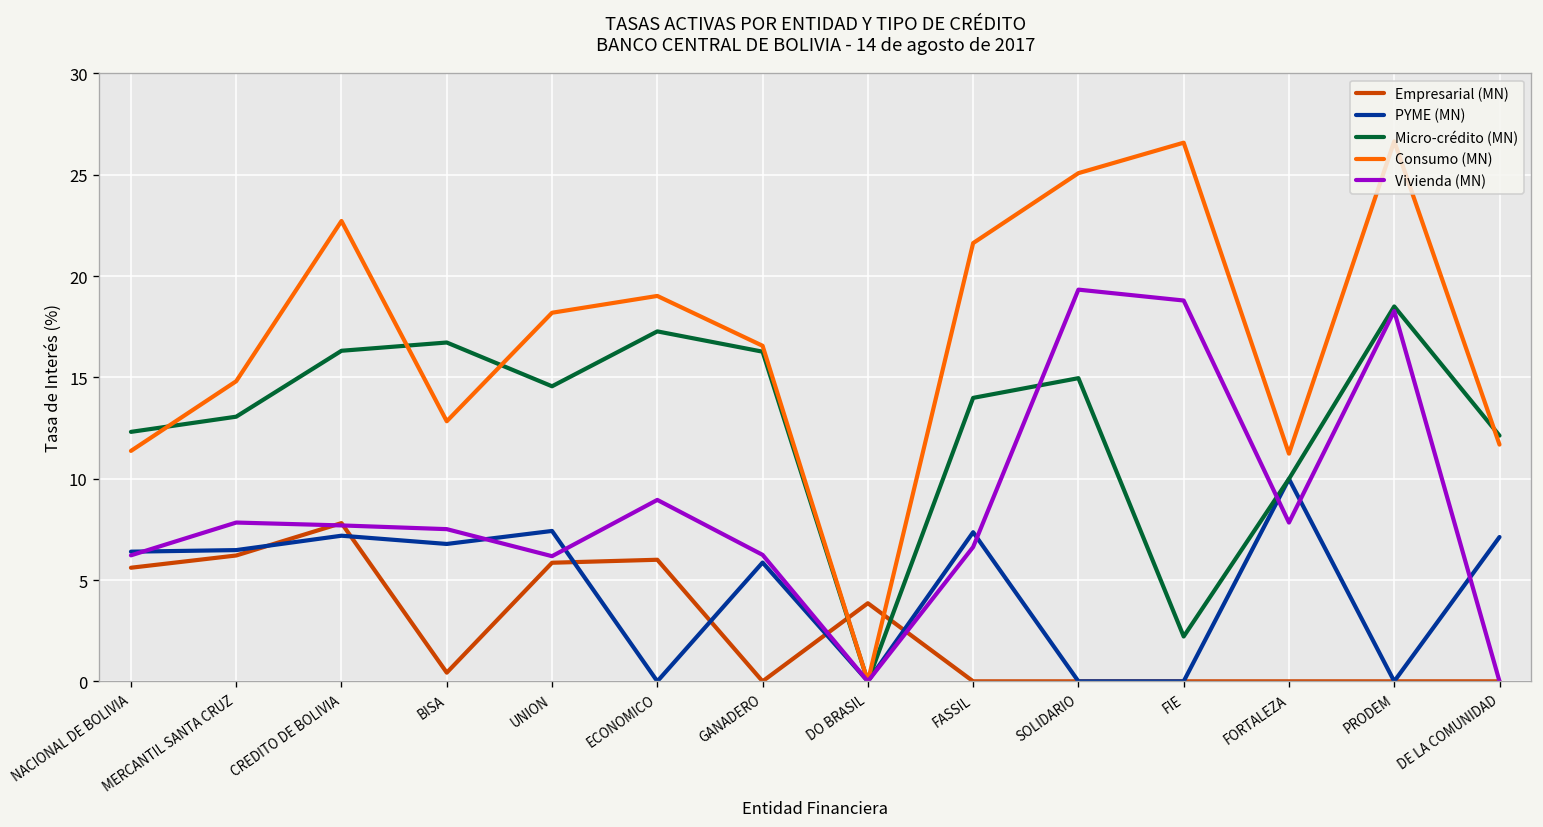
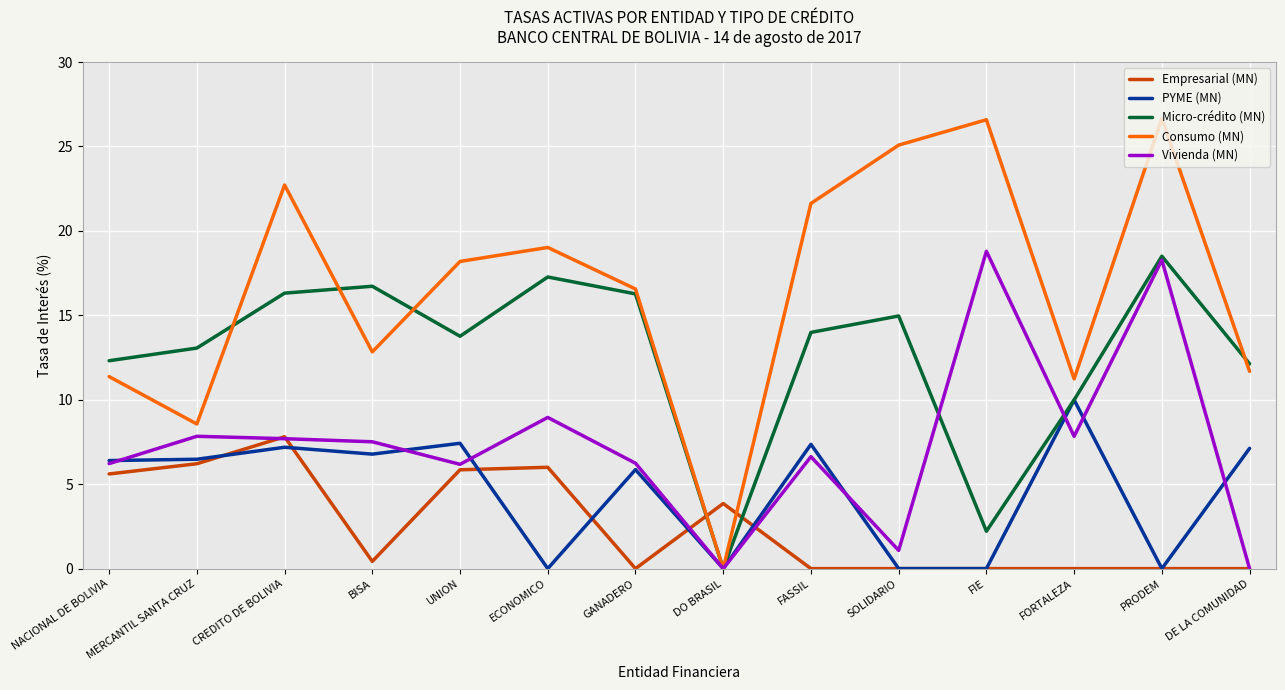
Consumo (MN), MERCANTIL SANTA CRUZ: 14.8 -> 8.6
Micro-crédito (MN), UNION: 14.6 -> 13.8
Vivienda (MN), SOLIDARIO: 19.3 -> 1.1
